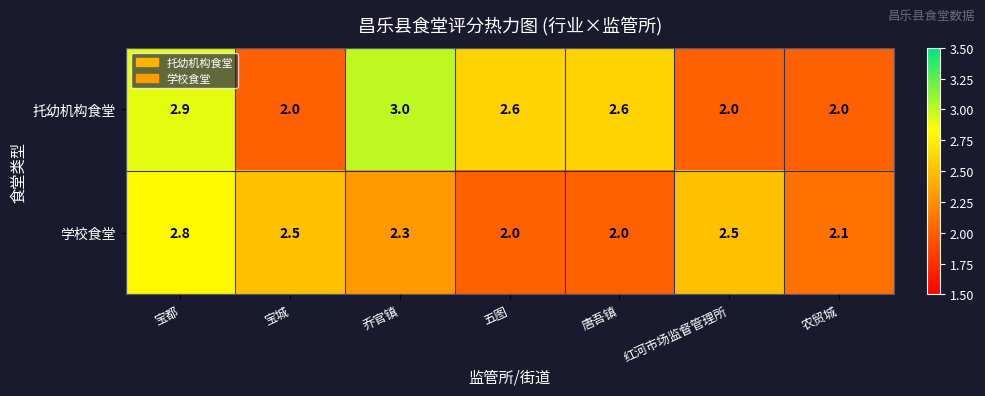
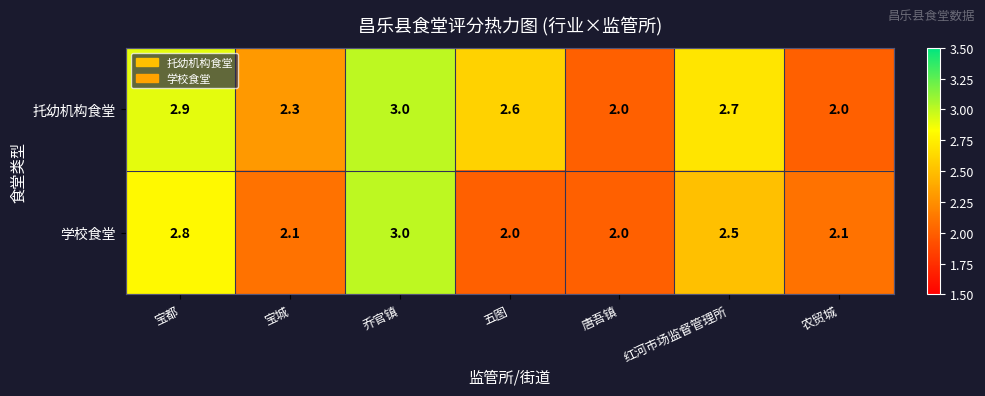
托幼机构食堂, 宝城: 2.0 -> 2.3
托幼机构食堂, 唐吾镇: 2.6 -> 2.0
托幼机构食堂, 红河市场监督管理所: 2.0 -> 2.7
学校食堂, 宝城: 2.5 -> 2.1
学校食堂, 乔官镇: 2.3 -> 3.0
